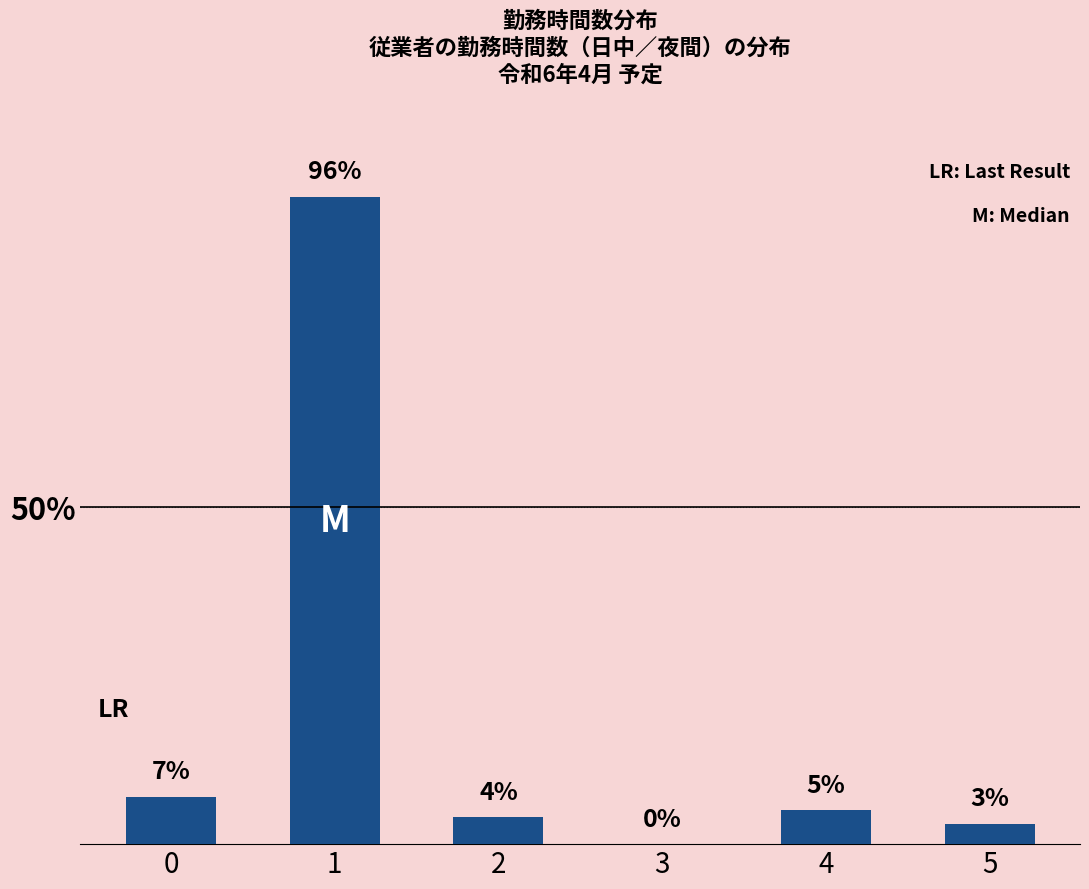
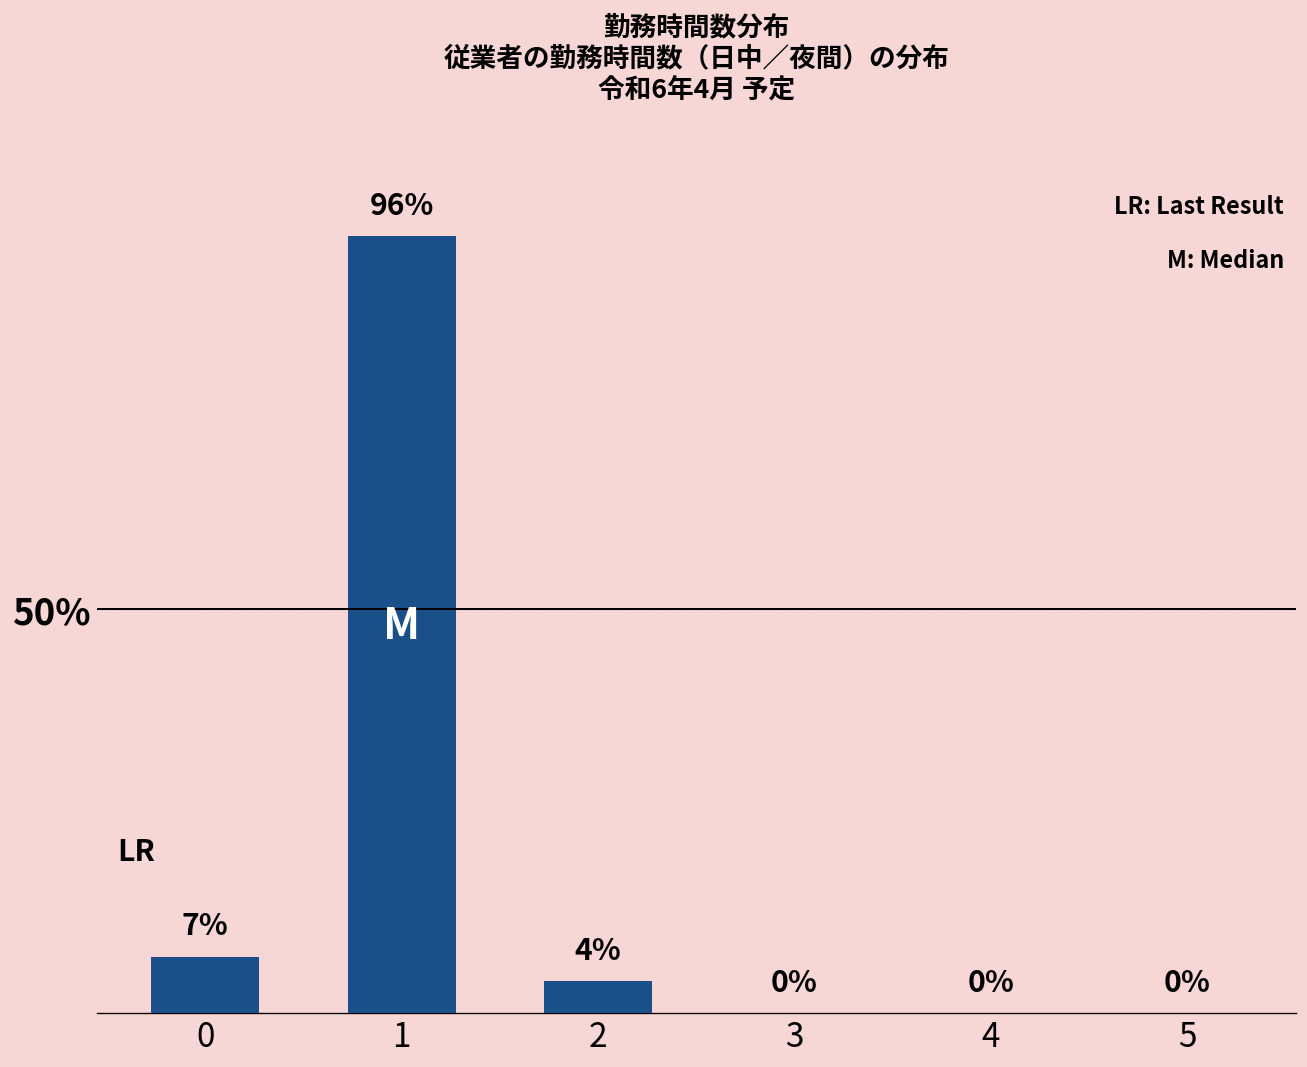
4: 5% -> 0%
5: 3% -> 0%
